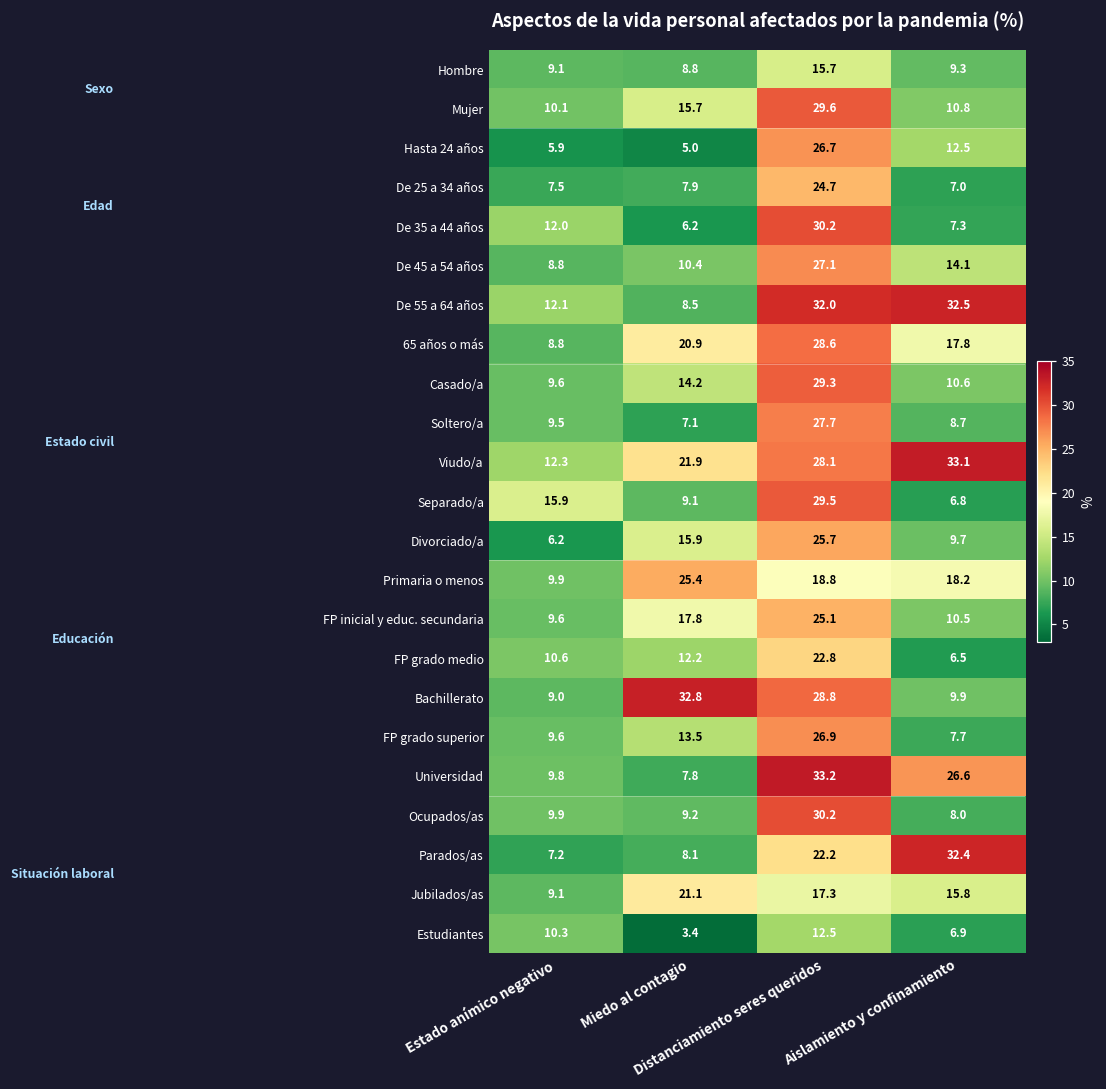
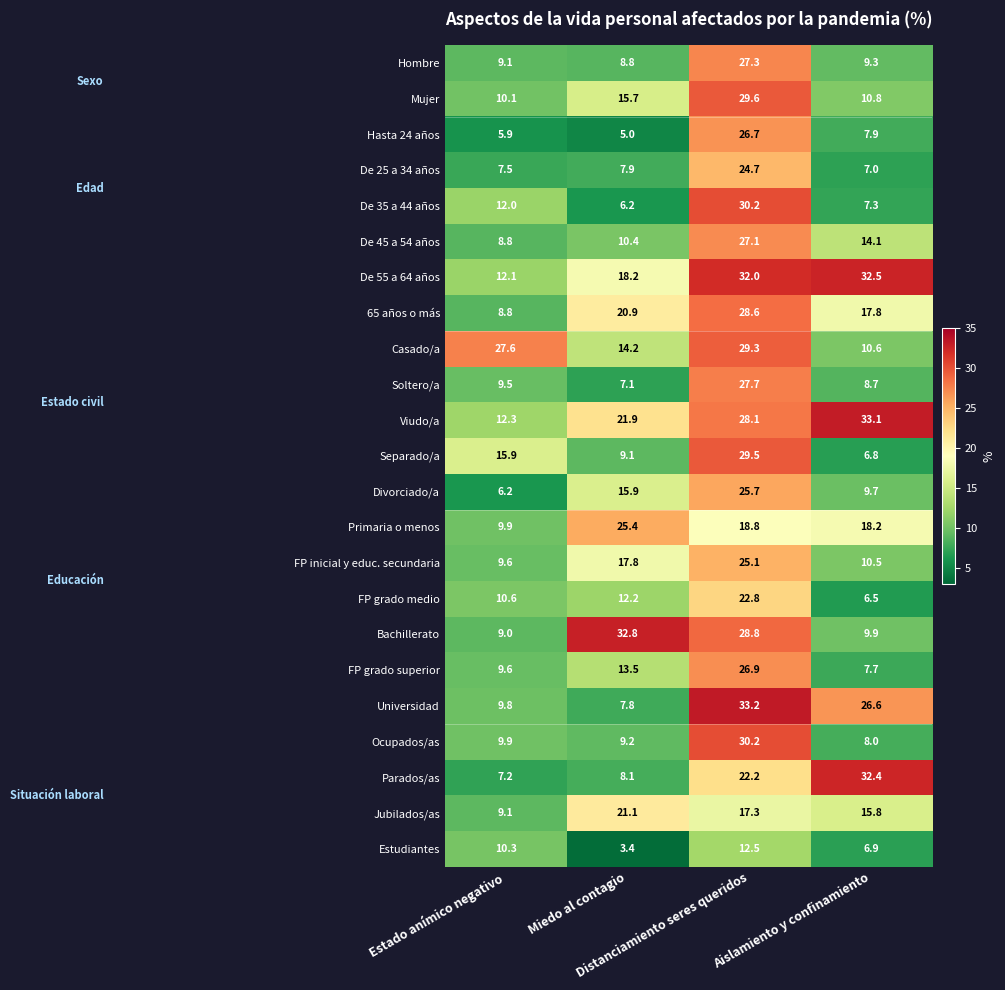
Hombre, Distanciamiento seres queridos: 15.7 -> 27.3
Hasta 24 años, Aislamiento y confinamiento: 12.5 -> 7.9
De 55 a 64 años, Miedo al contagio: 8.5 -> 18.2
Casado/a, Estado anímico negativo: 9.6 -> 27.6
